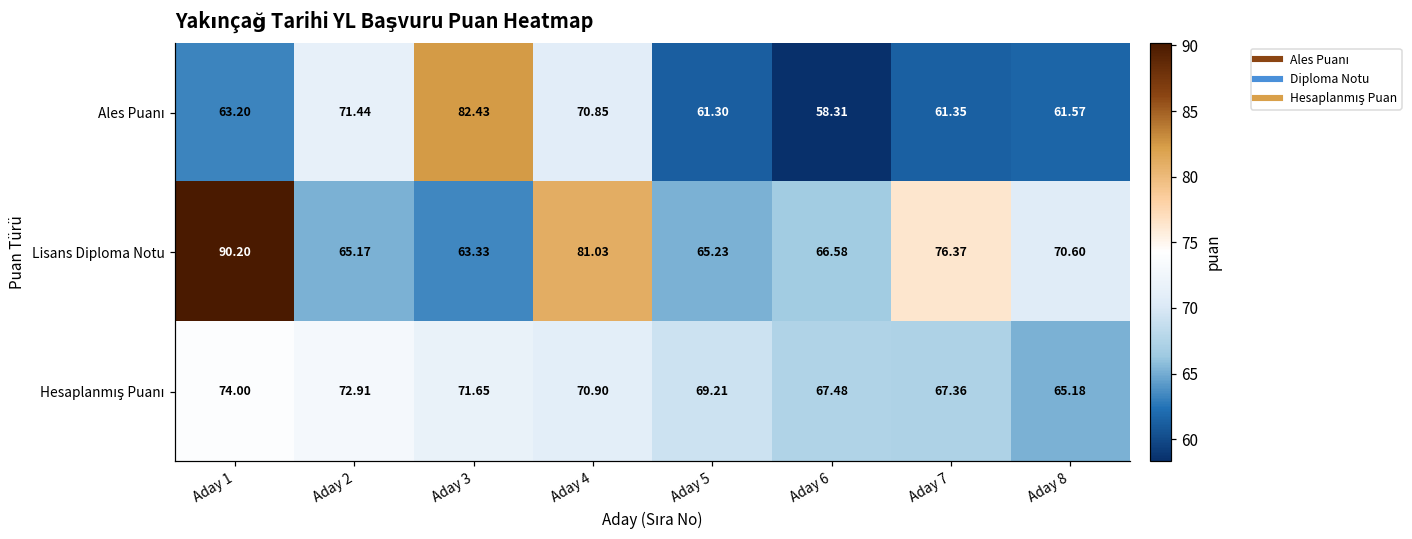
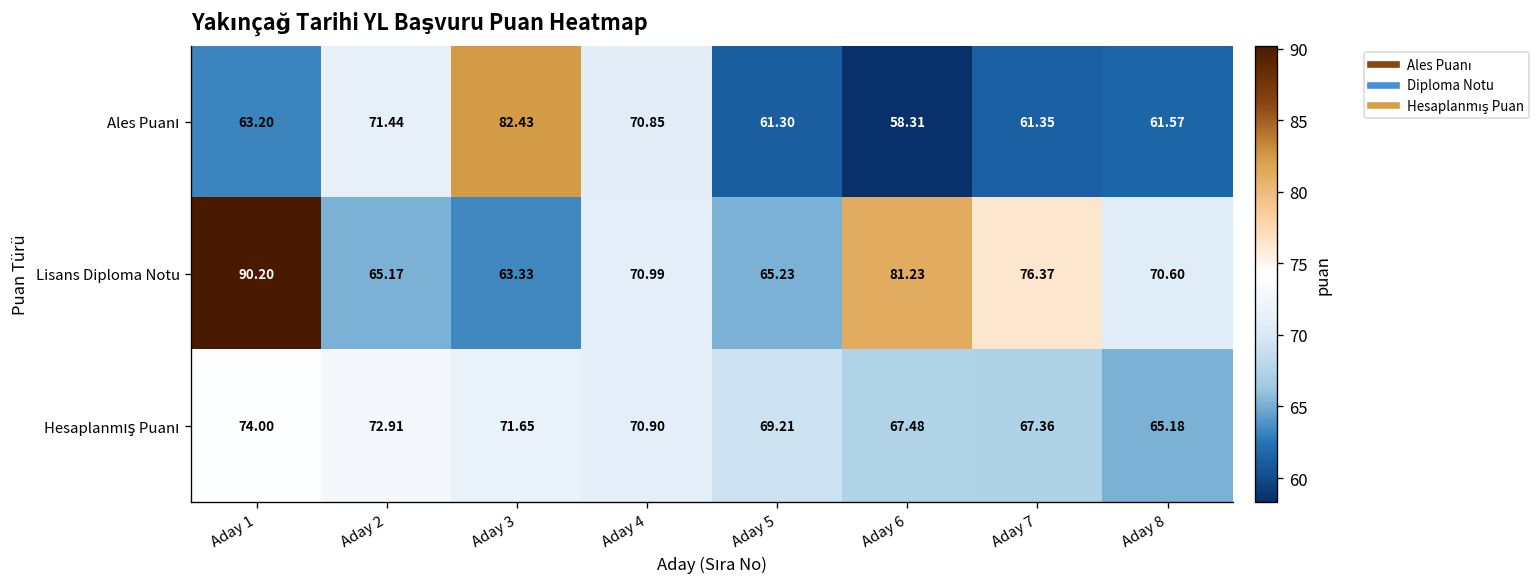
Lisans Diploma Notu, Aday 4: 81.03 -> 70.99
Lisans Diploma Notu, Aday 6: 66.58 -> 81.23
